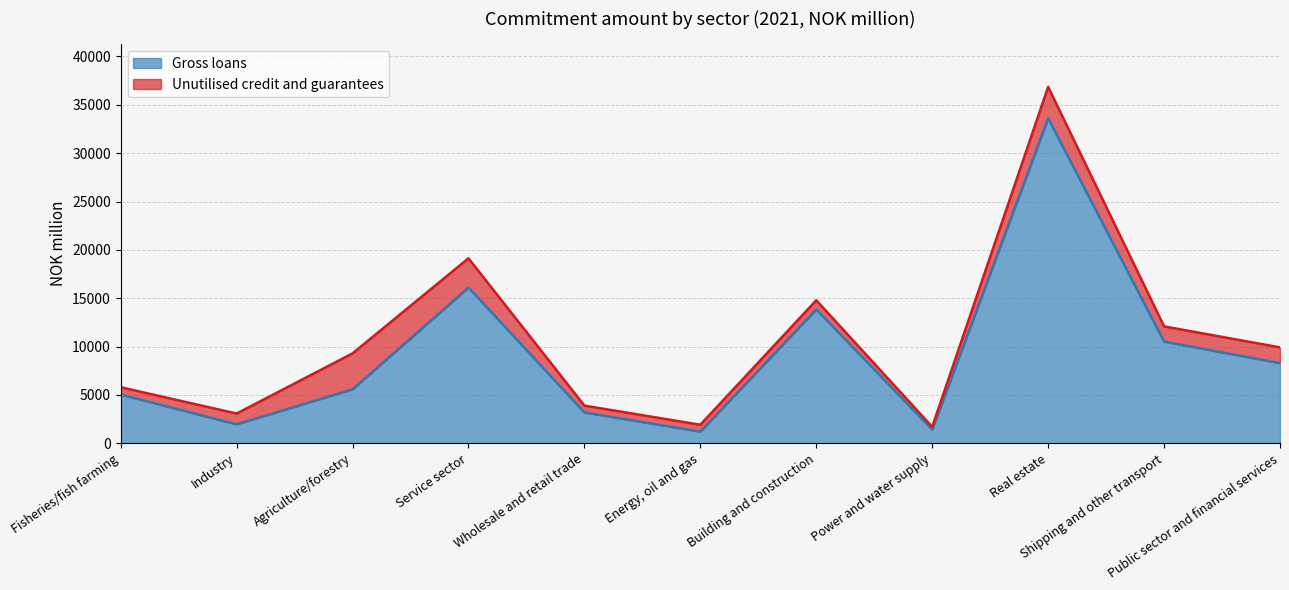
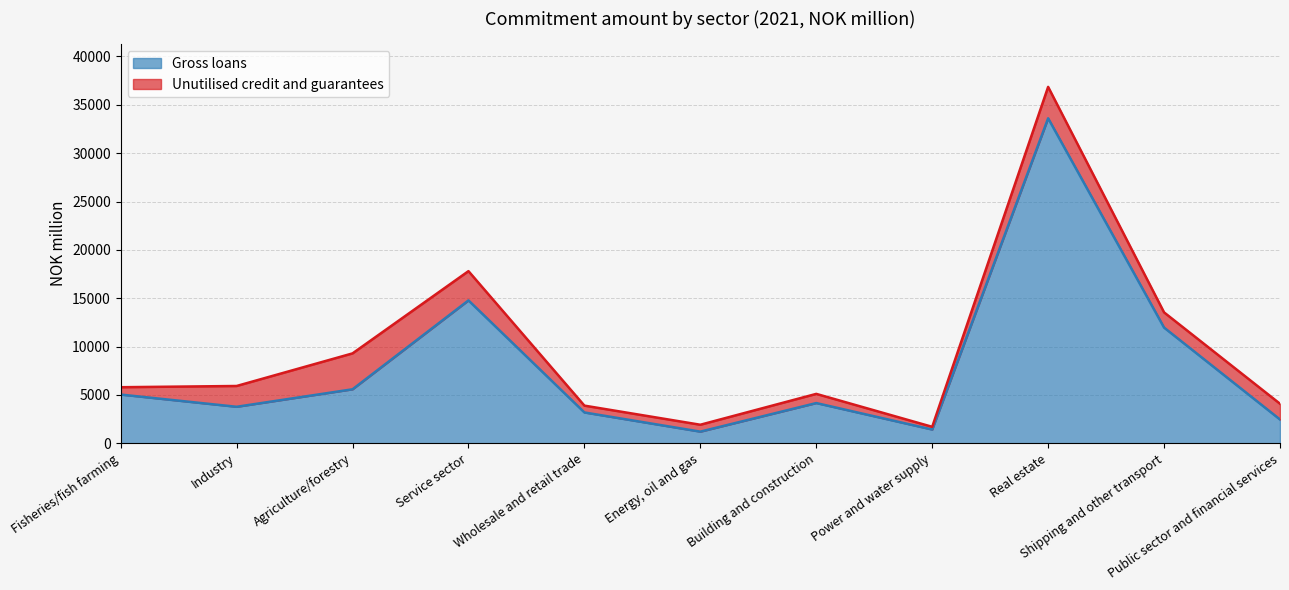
Gross loans, Industry: 2000 -> 4000
Unutilised credit and guarantees, Industry: 1000 -> 2000
Gross loans, Service sector: 16000 -> 15000
Gross loans, Building and construction: 14000 -> 4000
Gross loans, Shipping and other transport: 11000 -> 12000
Gross loans, Public sector and financial services: 8000 -> 2000
